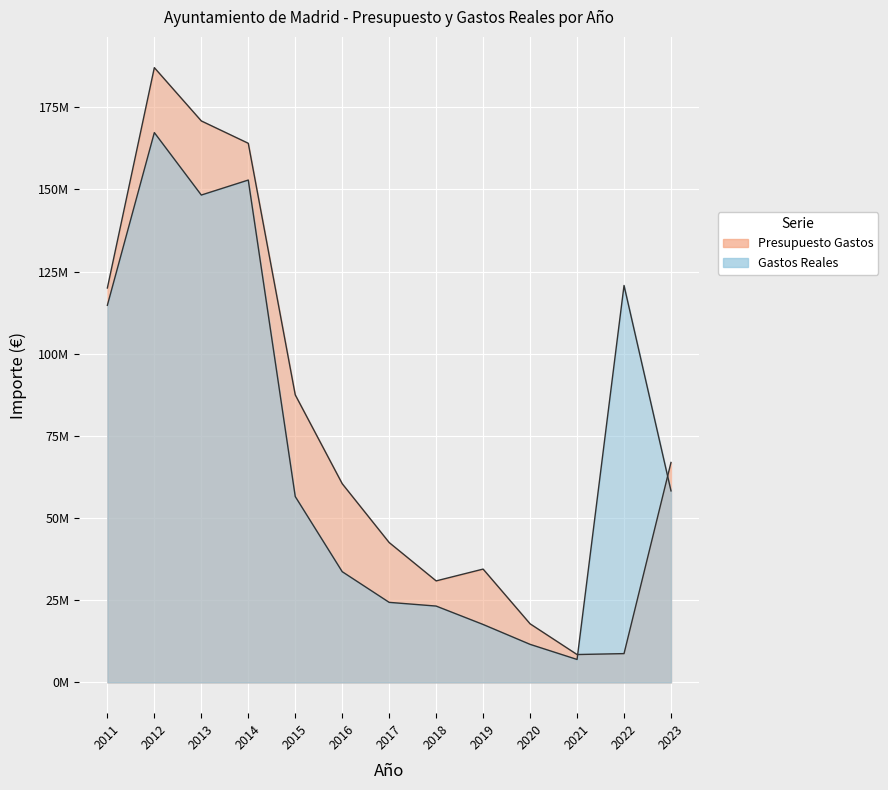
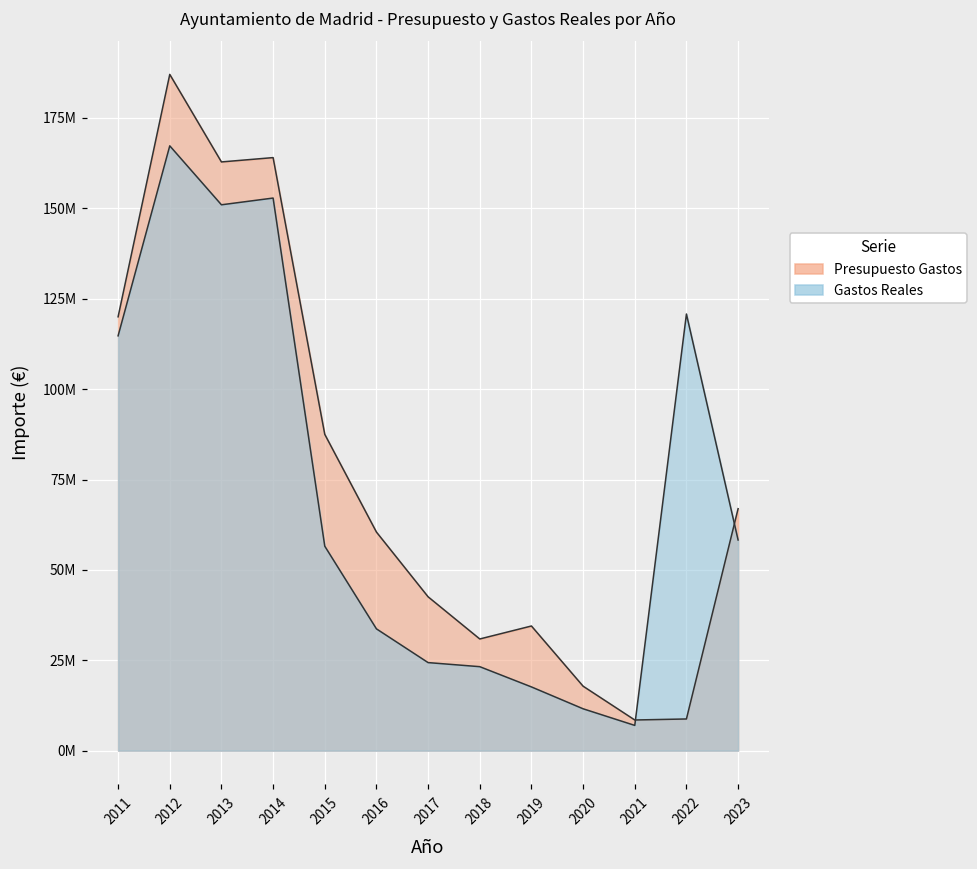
Presupuesto Gastos, 2013: 171000000 -> 163000000
Gastos Reales, 2013: 148000000 -> 151000000
